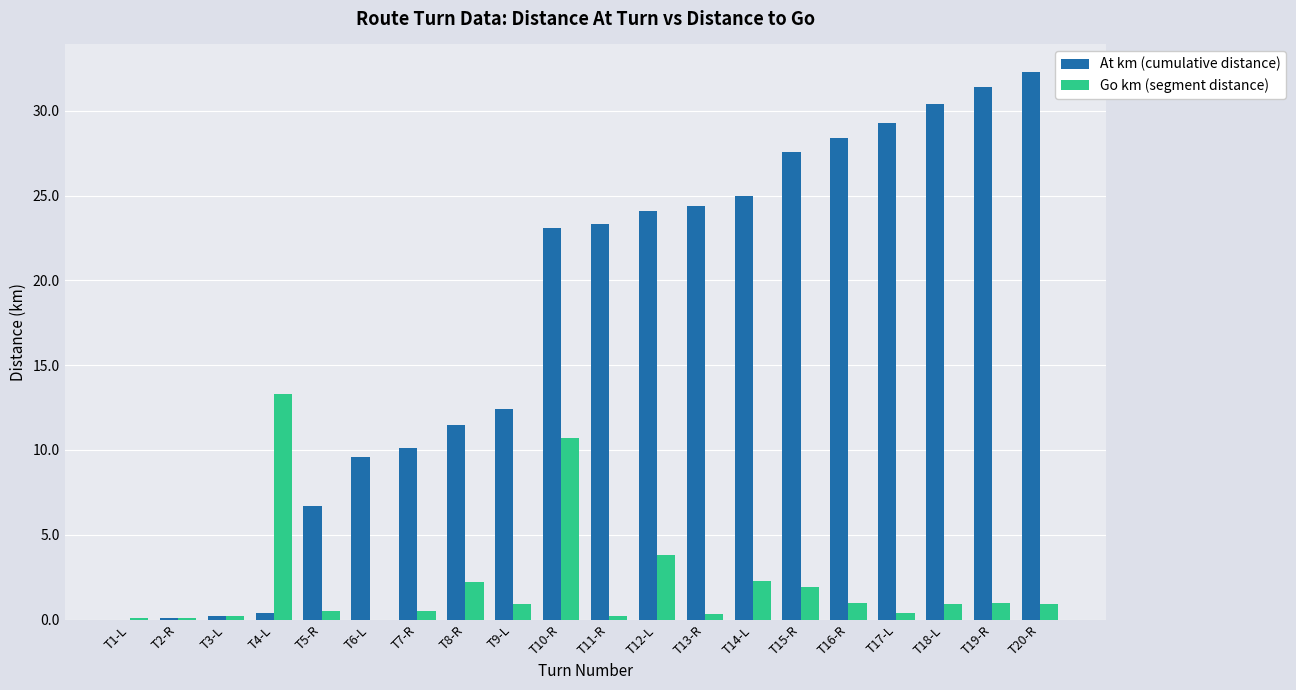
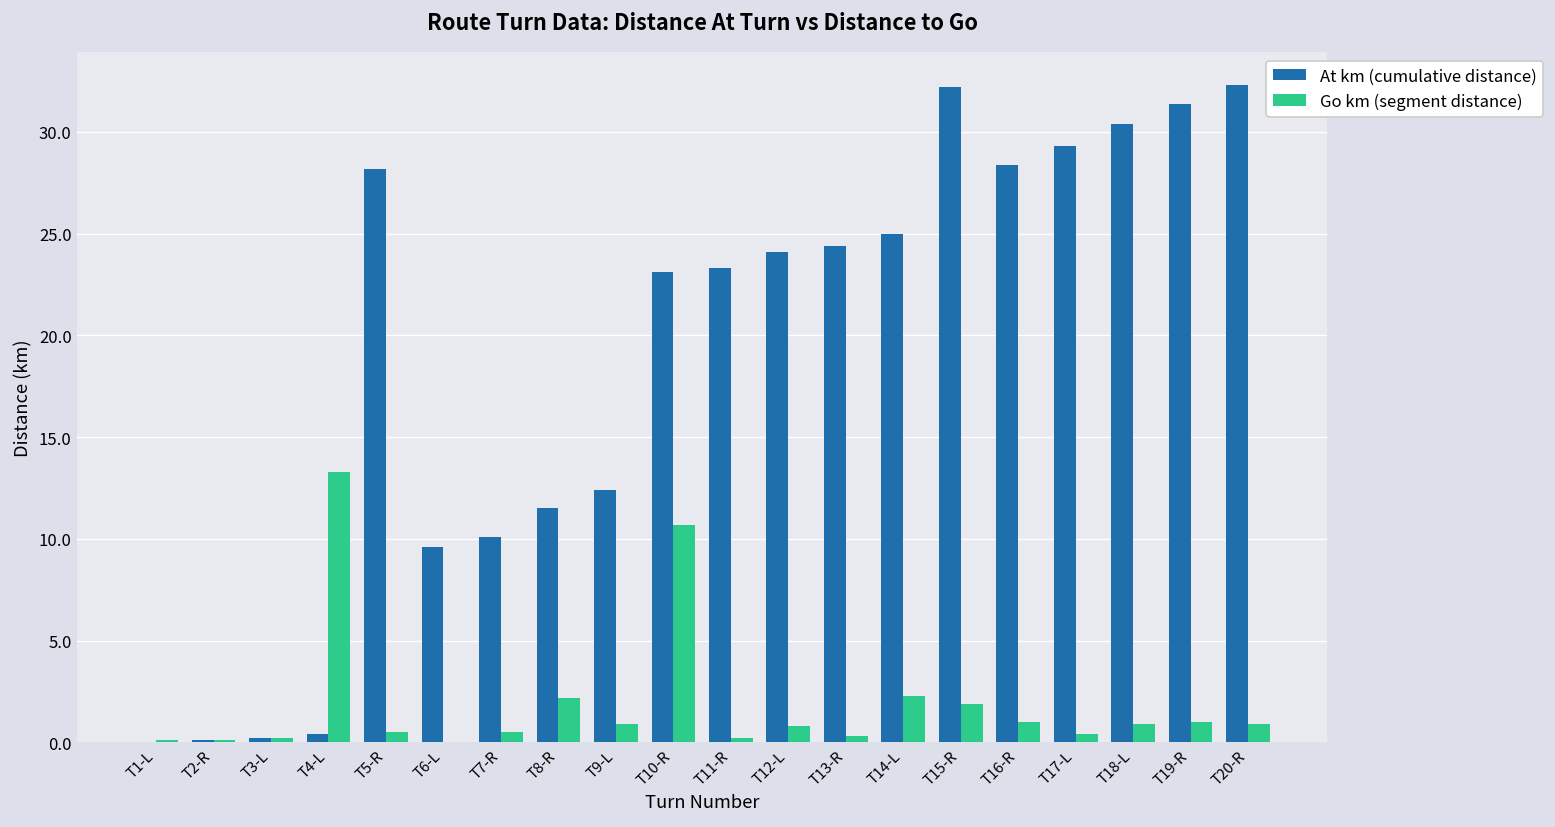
At km (cumulative distance), T5-R: 6.7 -> 28.2
Go km (segment distance), T12-L: 3.8 -> 0.8
At km (cumulative distance), T15-R: 27.6 -> 32.2
